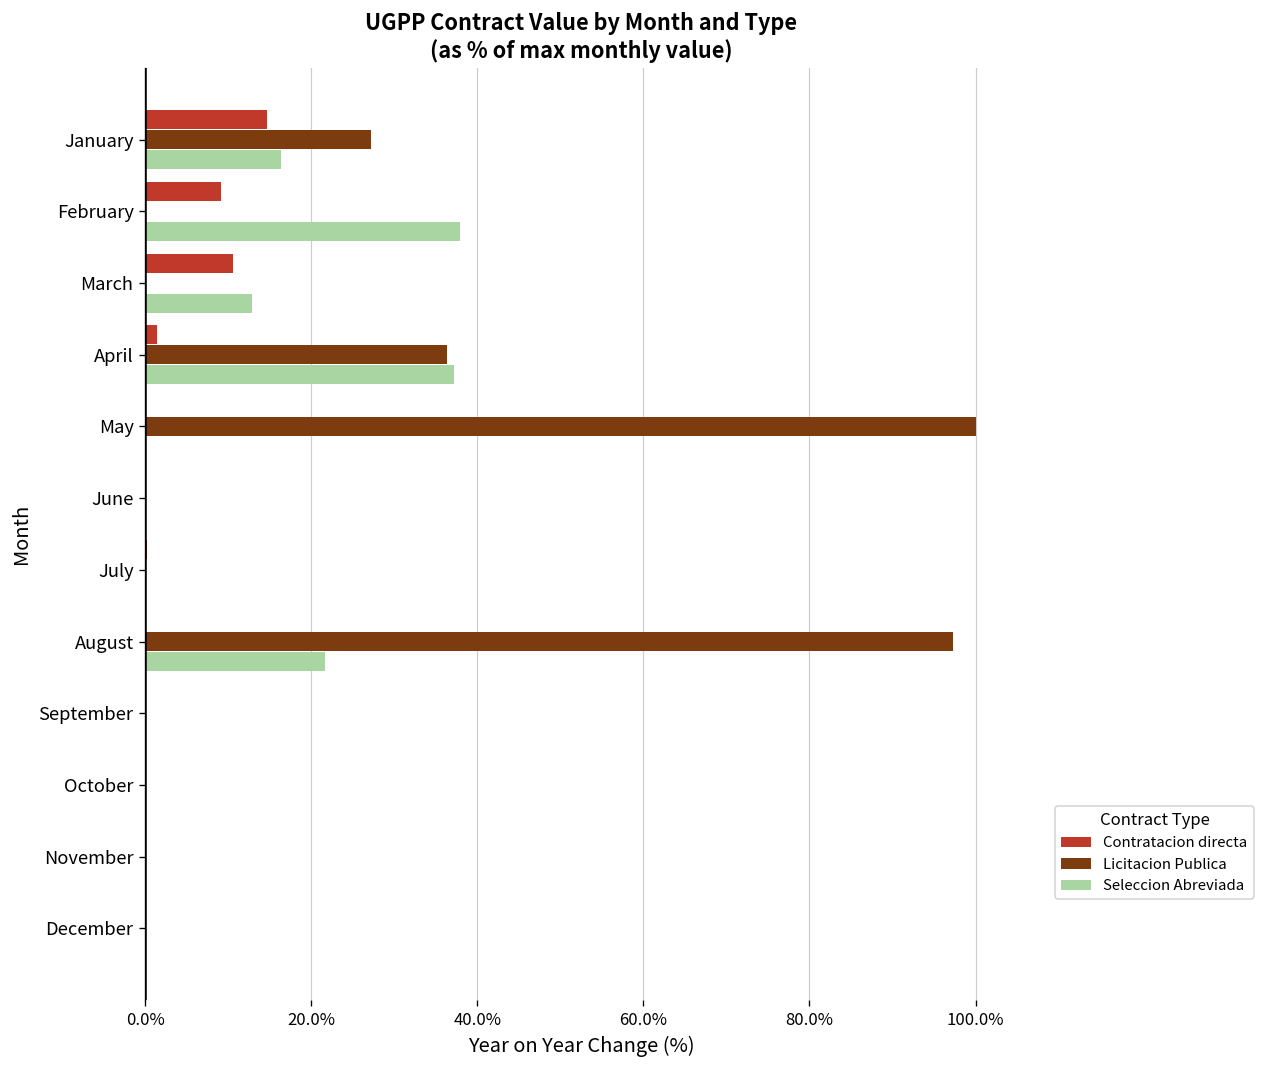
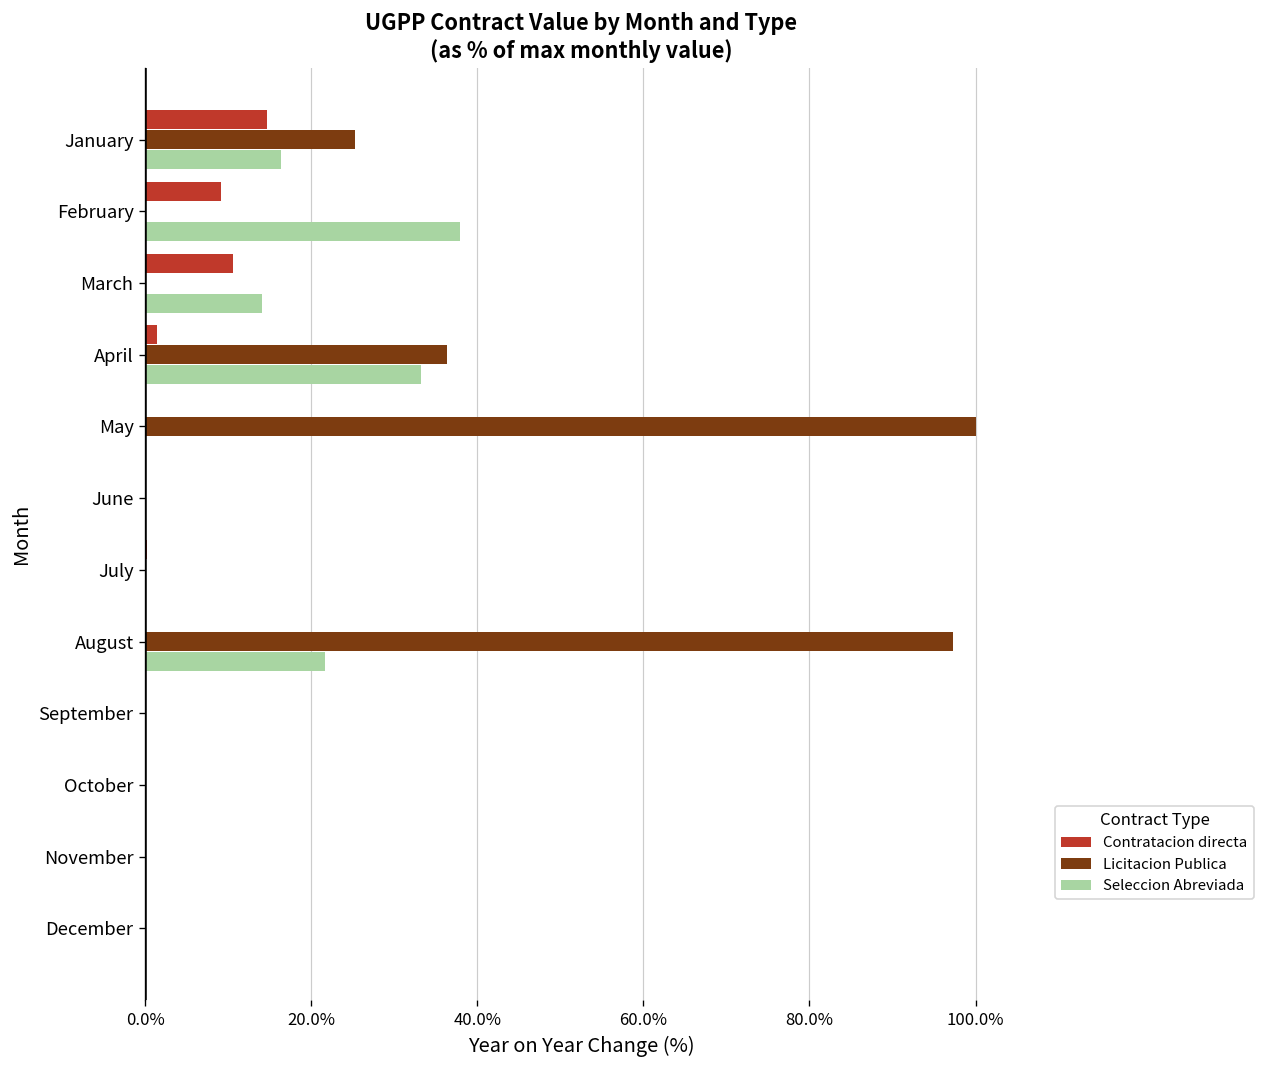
Licitacion Publica, January: 27% -> 25%
Seleccion Abreviada, March: 13% -> 14%
Seleccion Abreviada, April: 37% -> 33%
